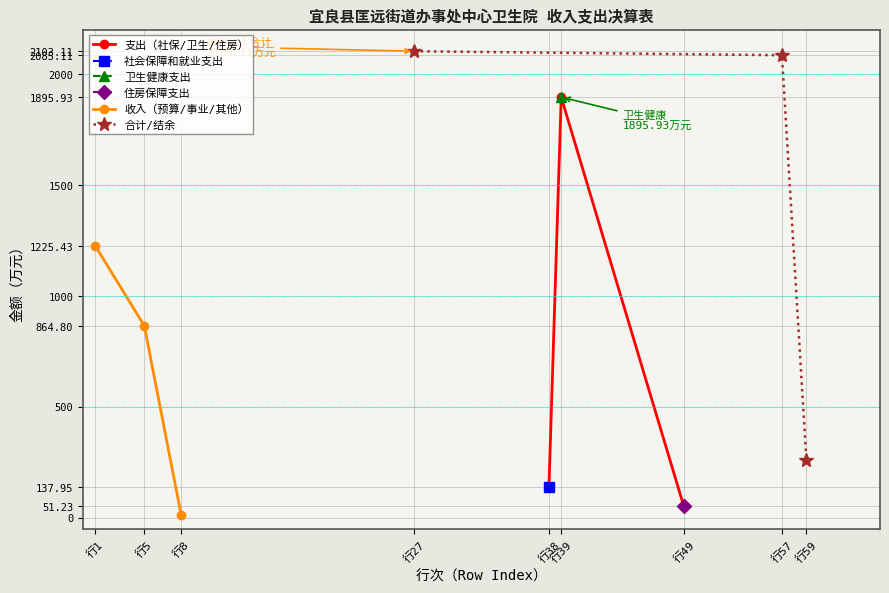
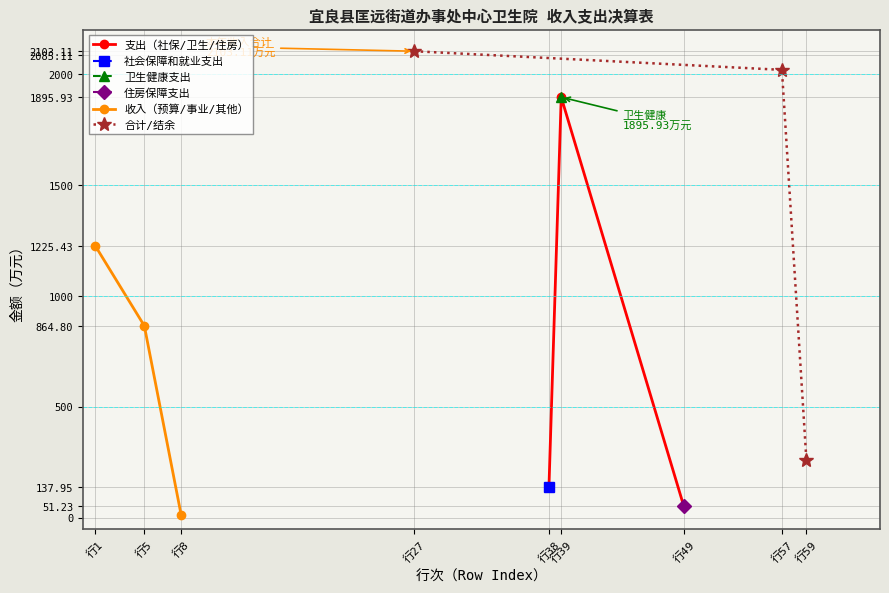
合计/结余, 行57: 2090 -> 2020
